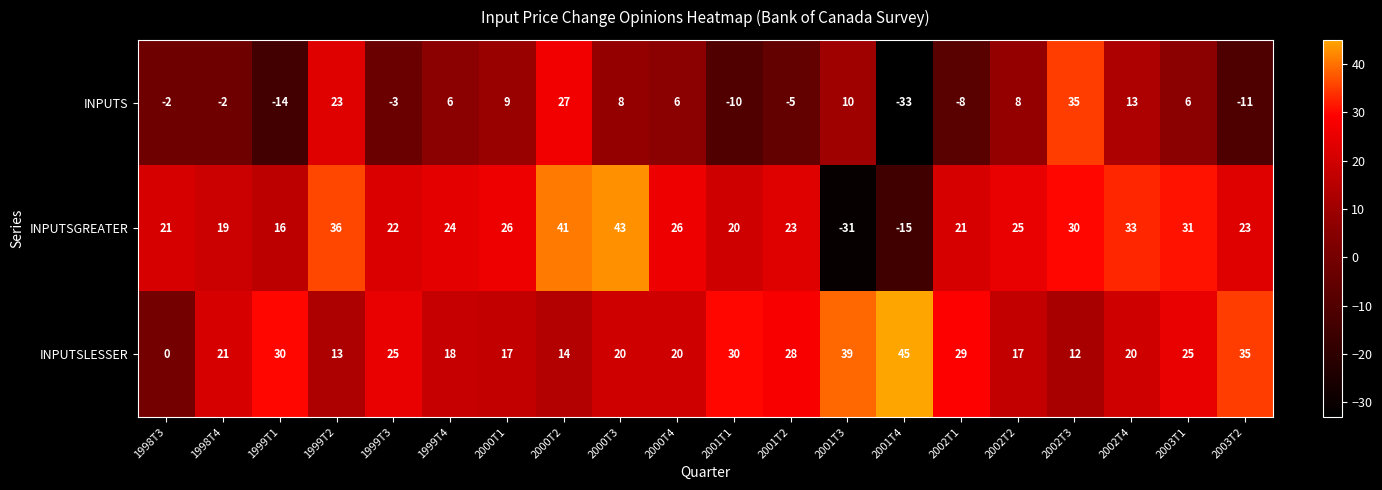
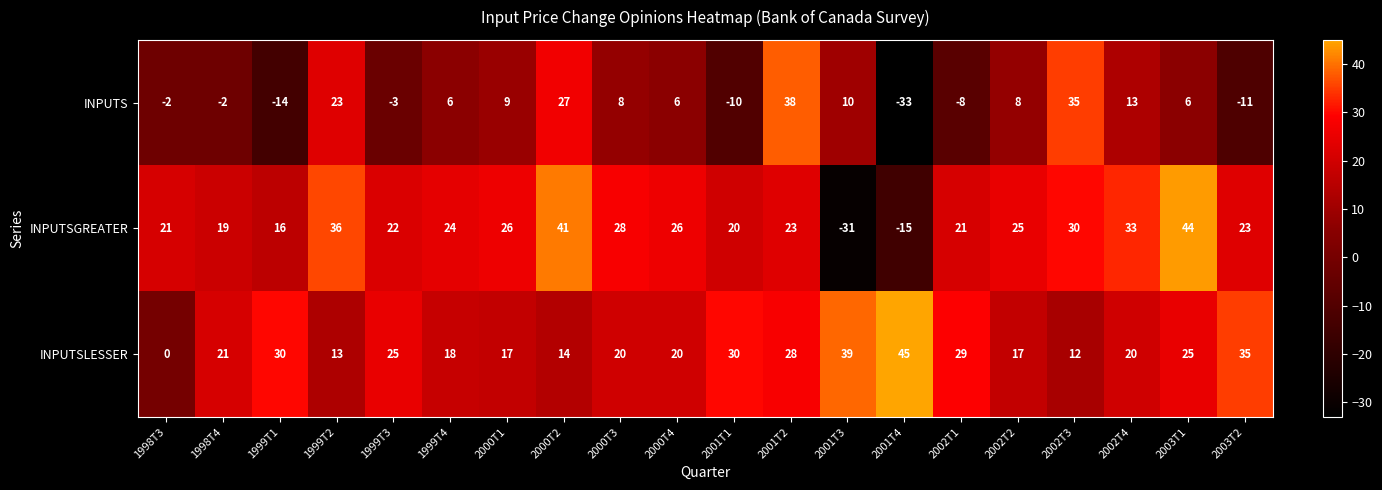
INPUTS, 2001T2: -5 -> 38
INPUTSGREATER, 2000T3: 43 -> 28
INPUTSGREATER, 2003T1: 31 -> 44
